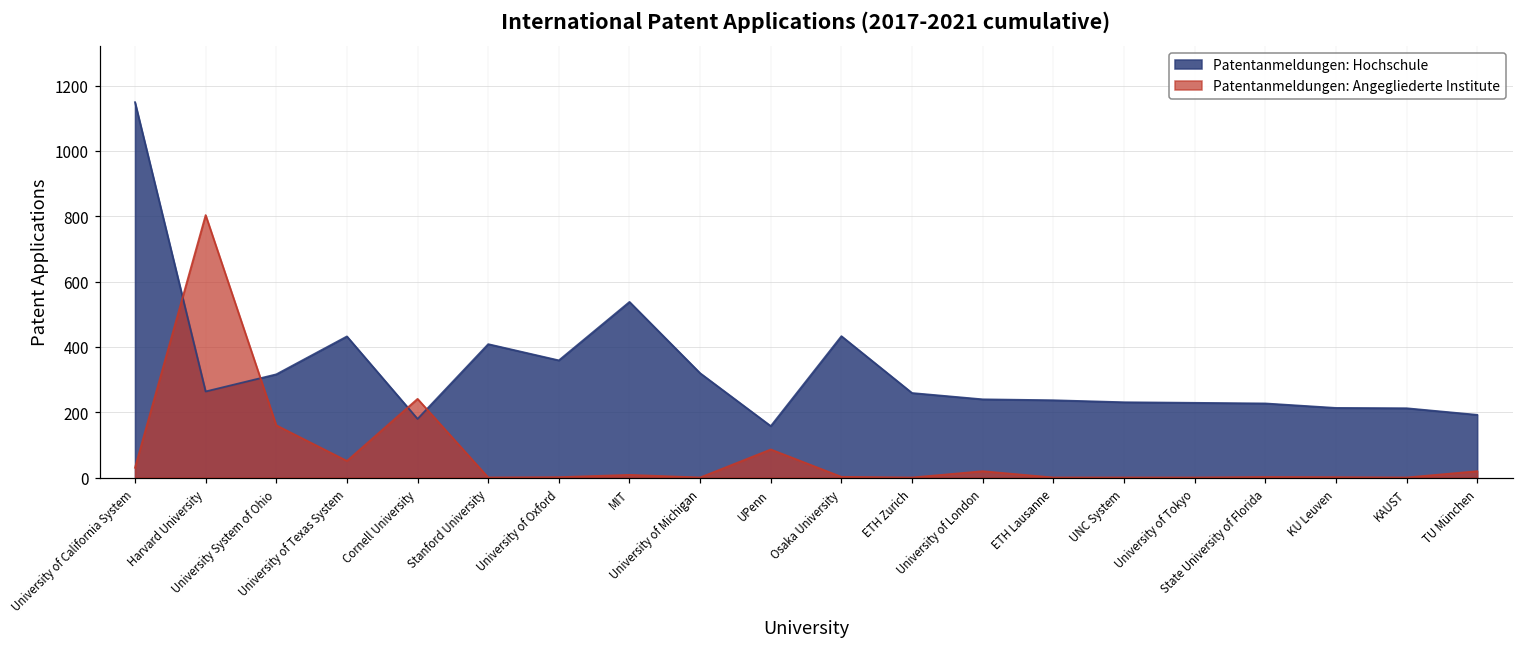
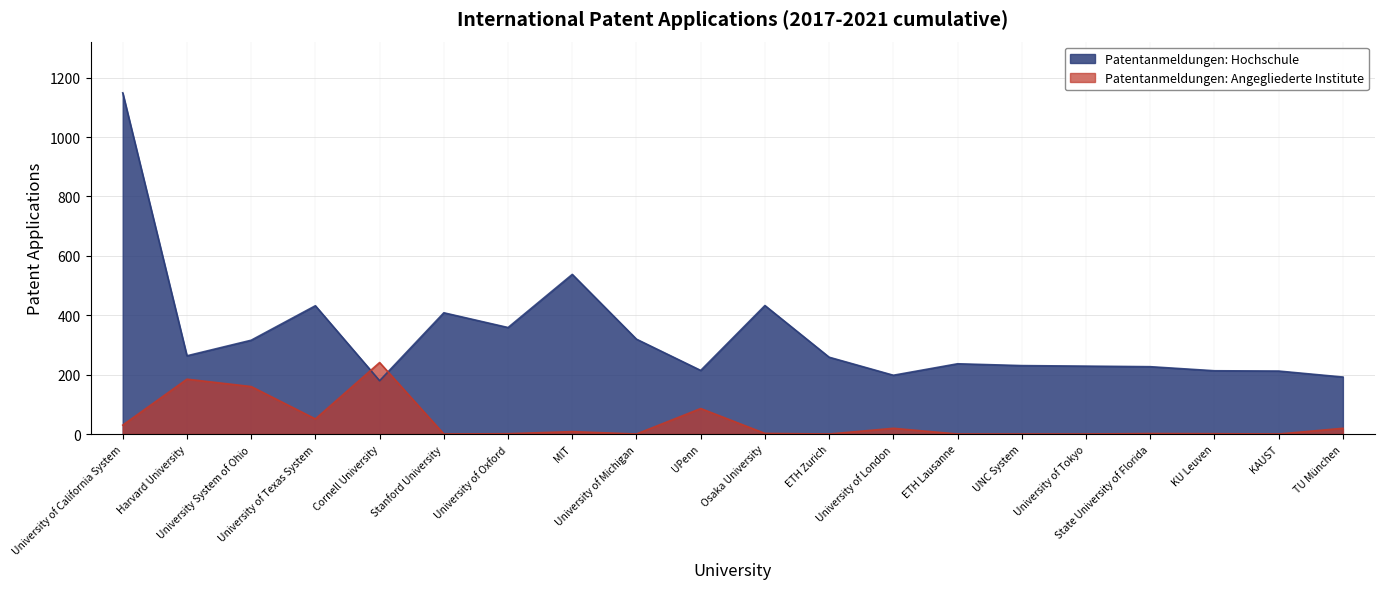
Patentanmeldungen: Angegliederte Institute, Harvard University: 800 -> 180
Patentanmeldungen: Hochschule, UPenn: 160 -> 210
Patentanmeldungen: Hochschule, University of London: 240 -> 200
